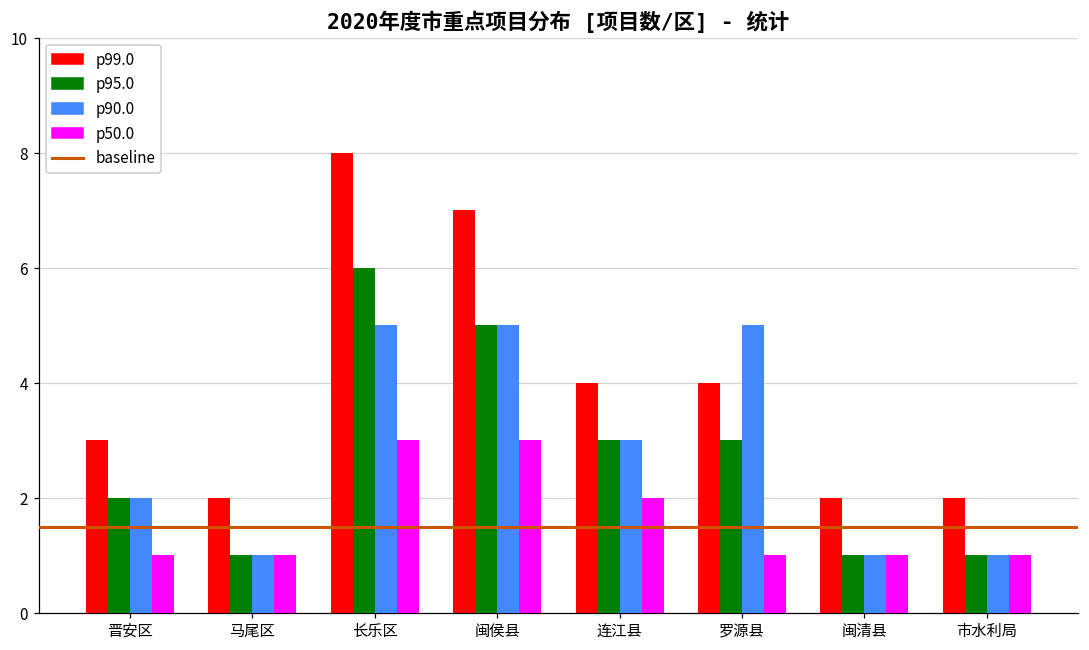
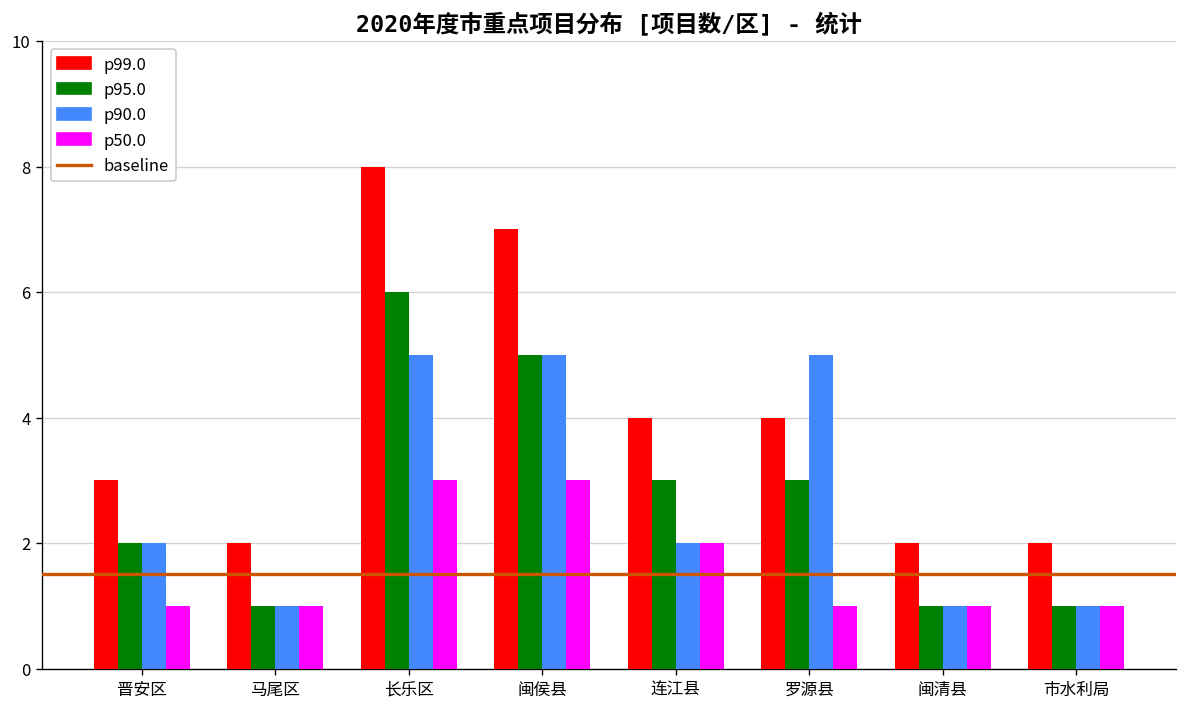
p90.0, 连江县: 3 -> 2
